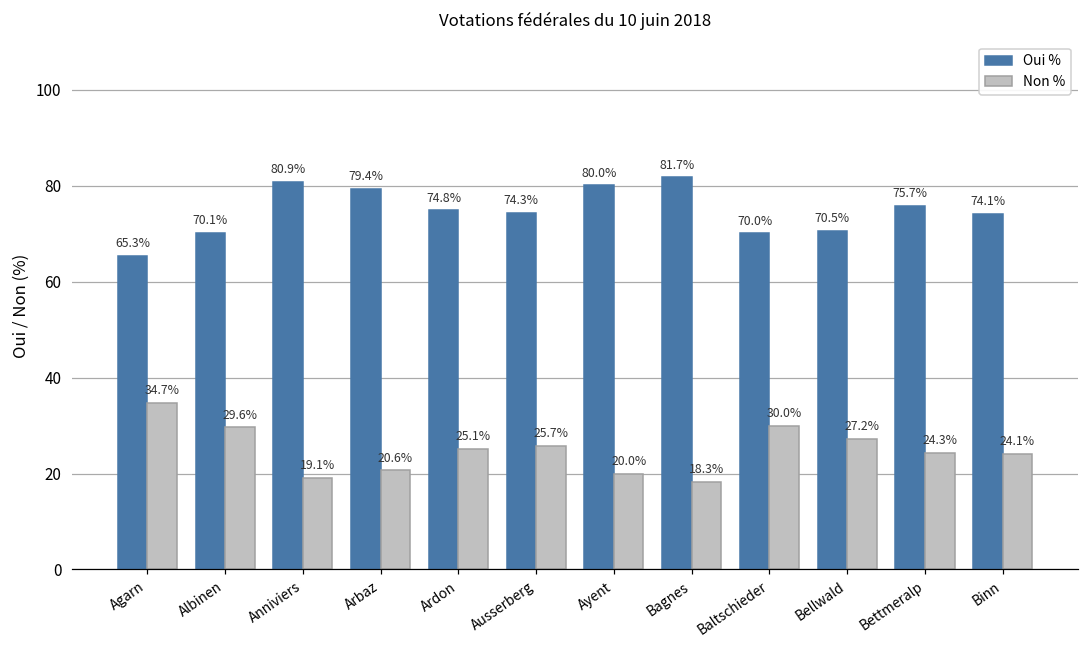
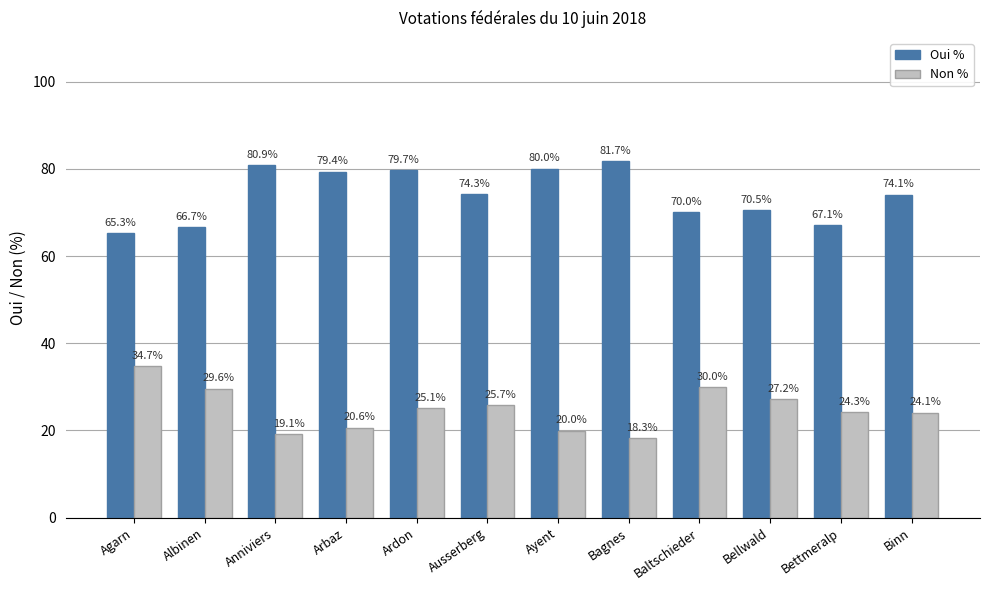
Oui %, Albinen: 70.1% -> 66.7%
Oui %, Ardon: 74.8% -> 79.7%
Oui %, Bettmeralp: 75.7% -> 67.1%
